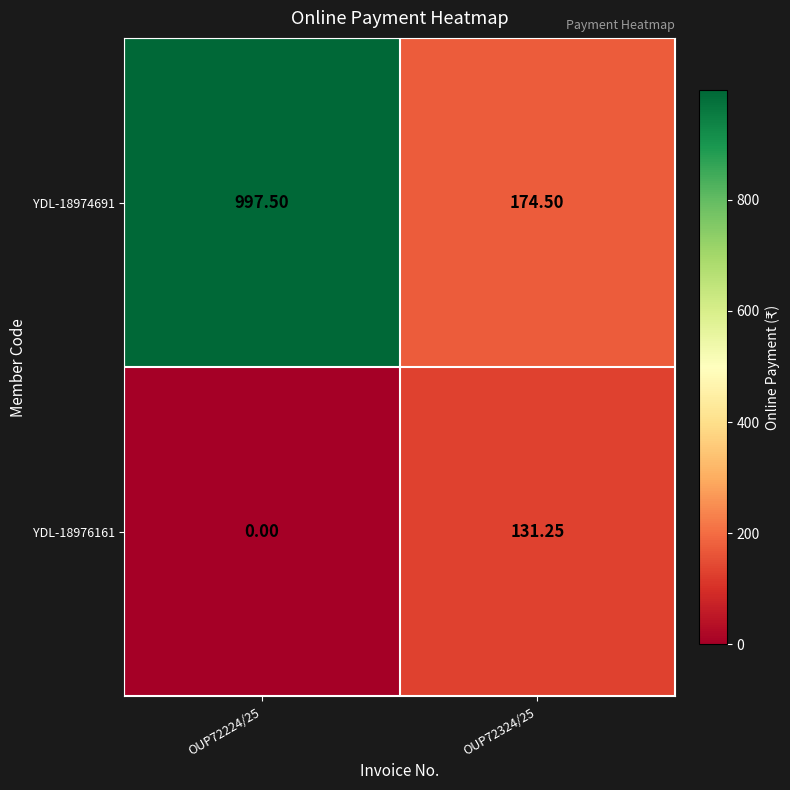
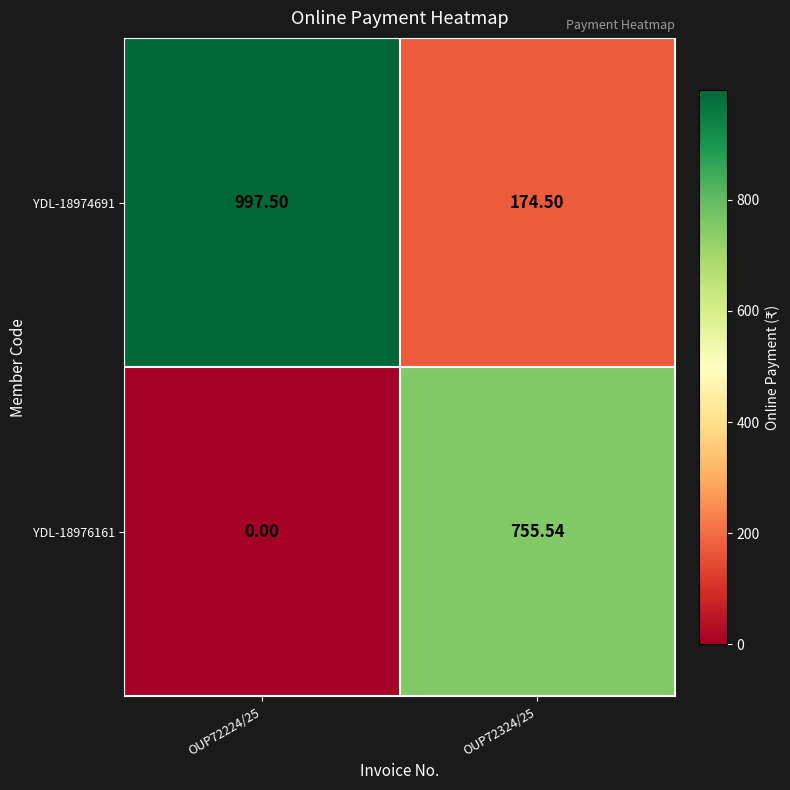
YDL-18976161, OUP72324/25: 131.25 -> 755.54
